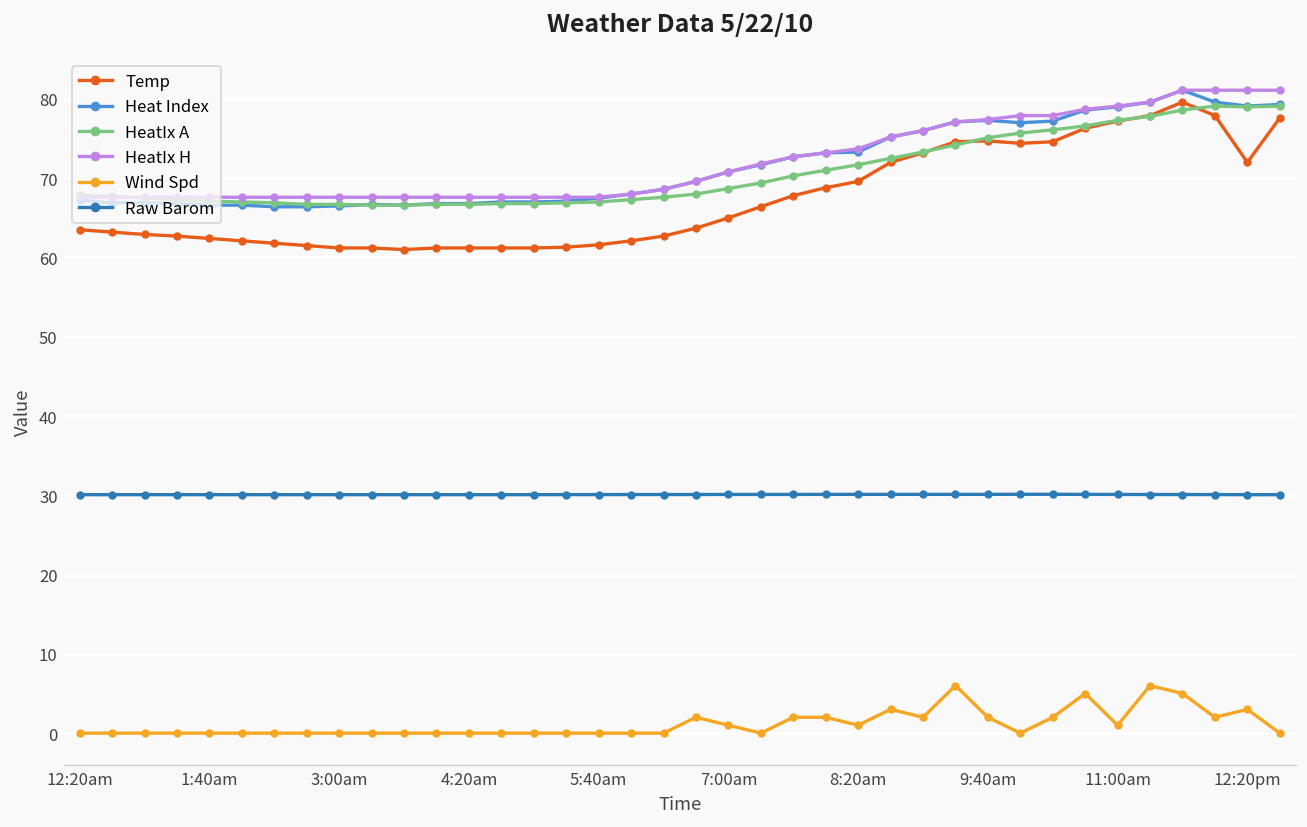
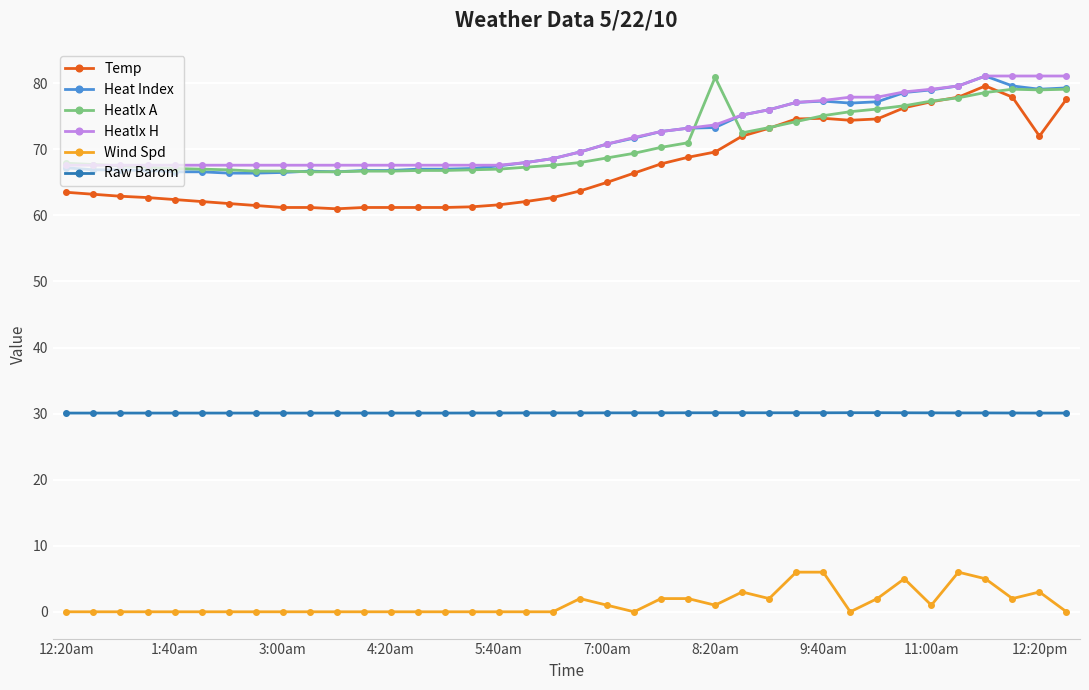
HeatIx A, 8:20am: 72 -> 81
Wind Spd, 9:40am: 2 -> 6
